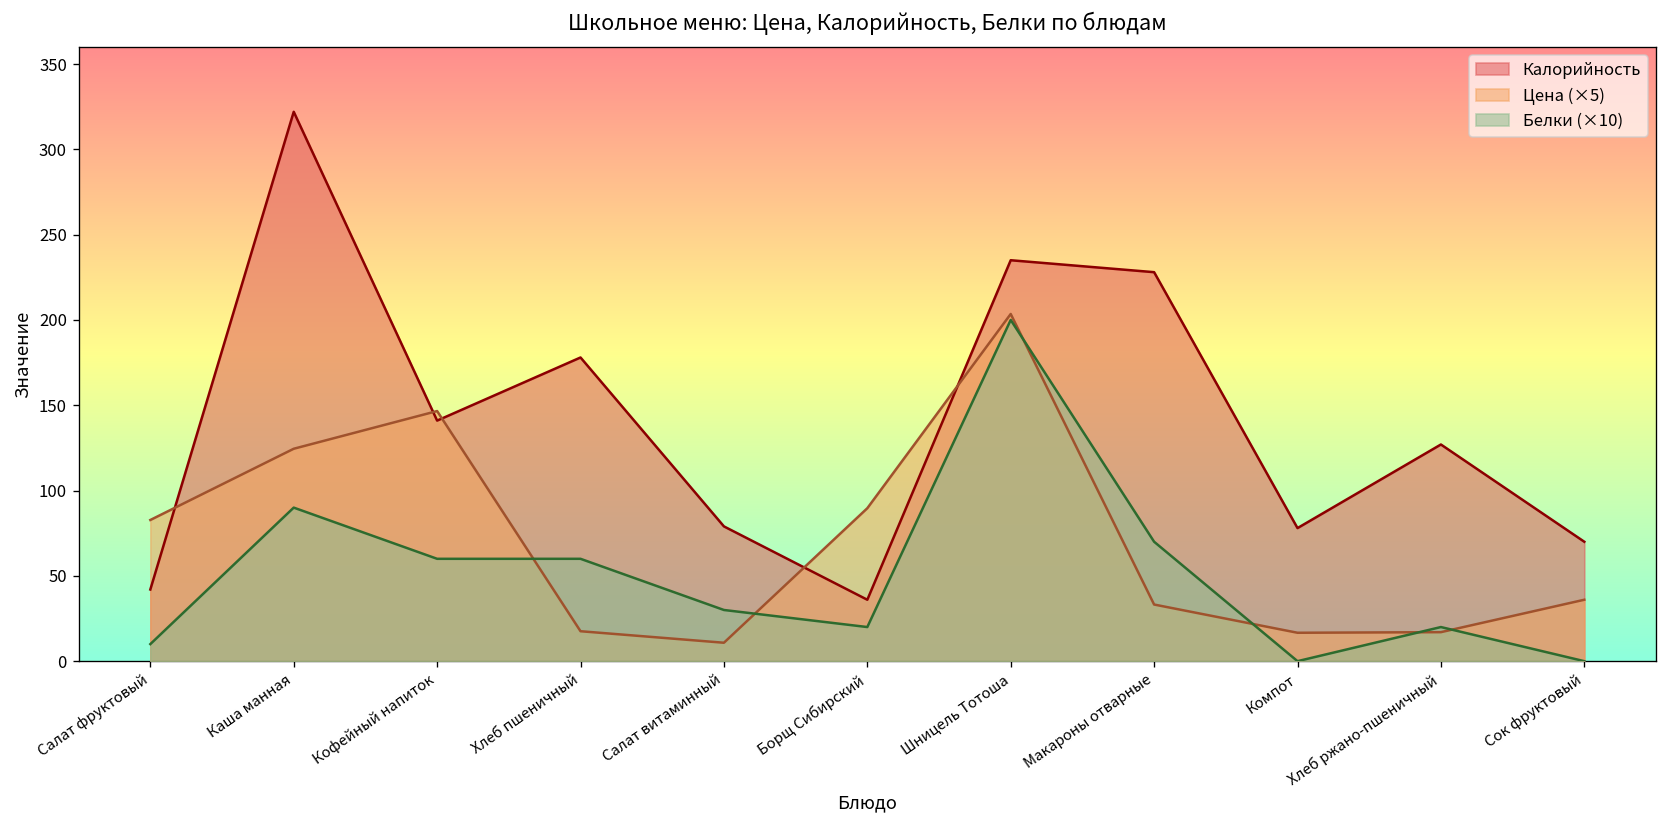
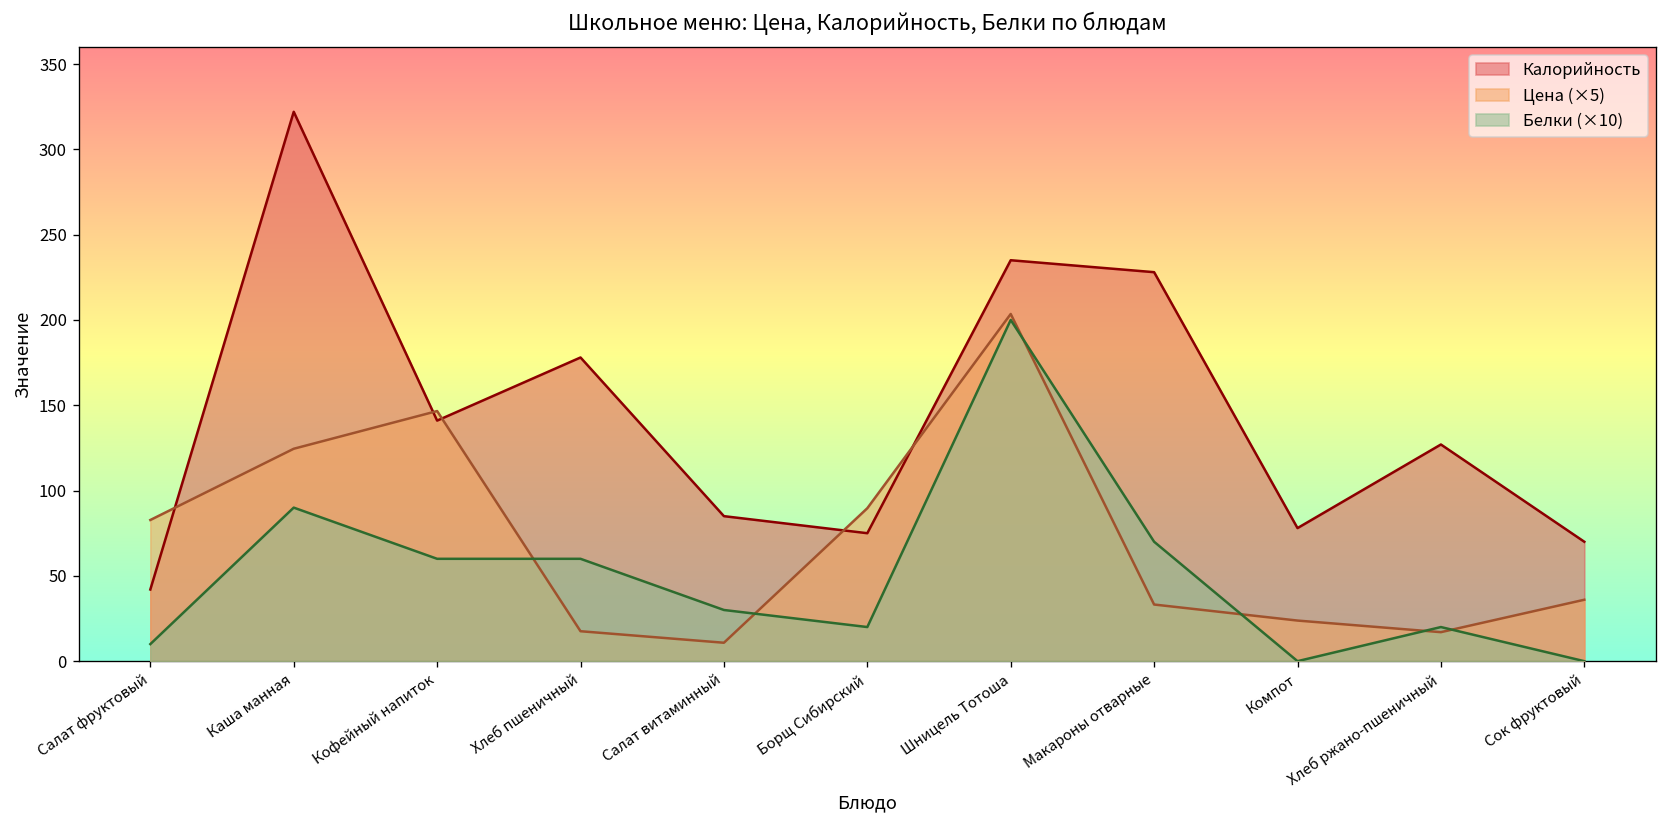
Калорийность, Салат витаминный: 79 -> 85
Калорийность, Борщ Сибирский: 36 -> 75
Цена (×5), Компот: 17 -> 24
